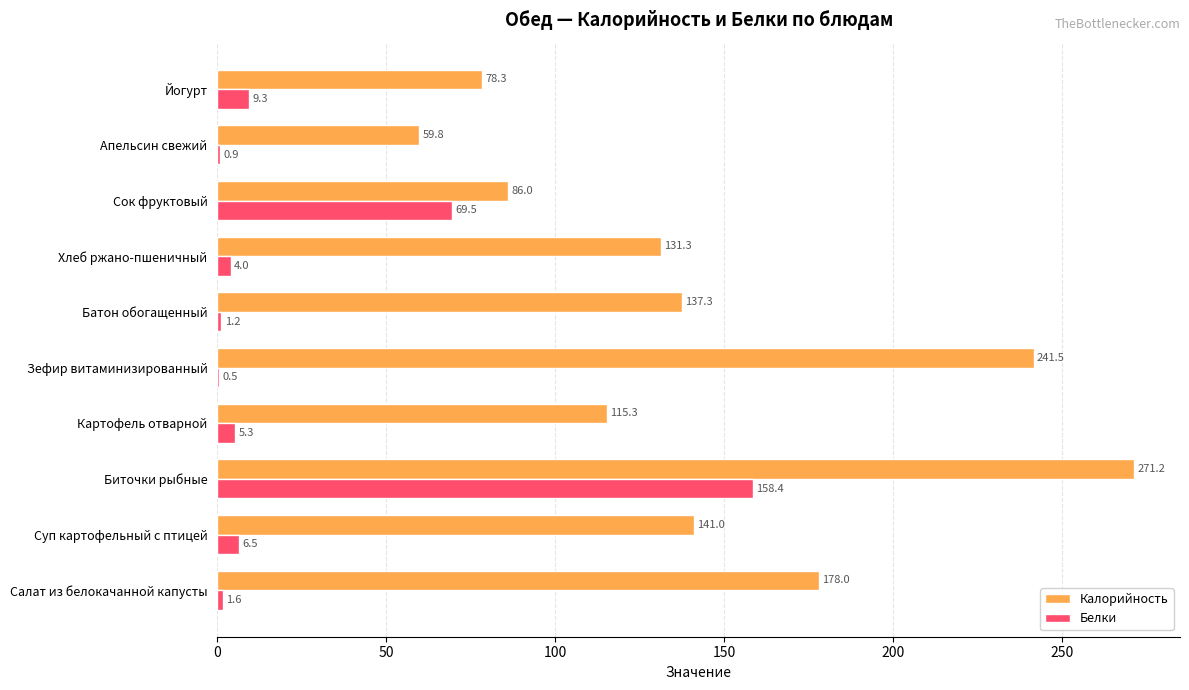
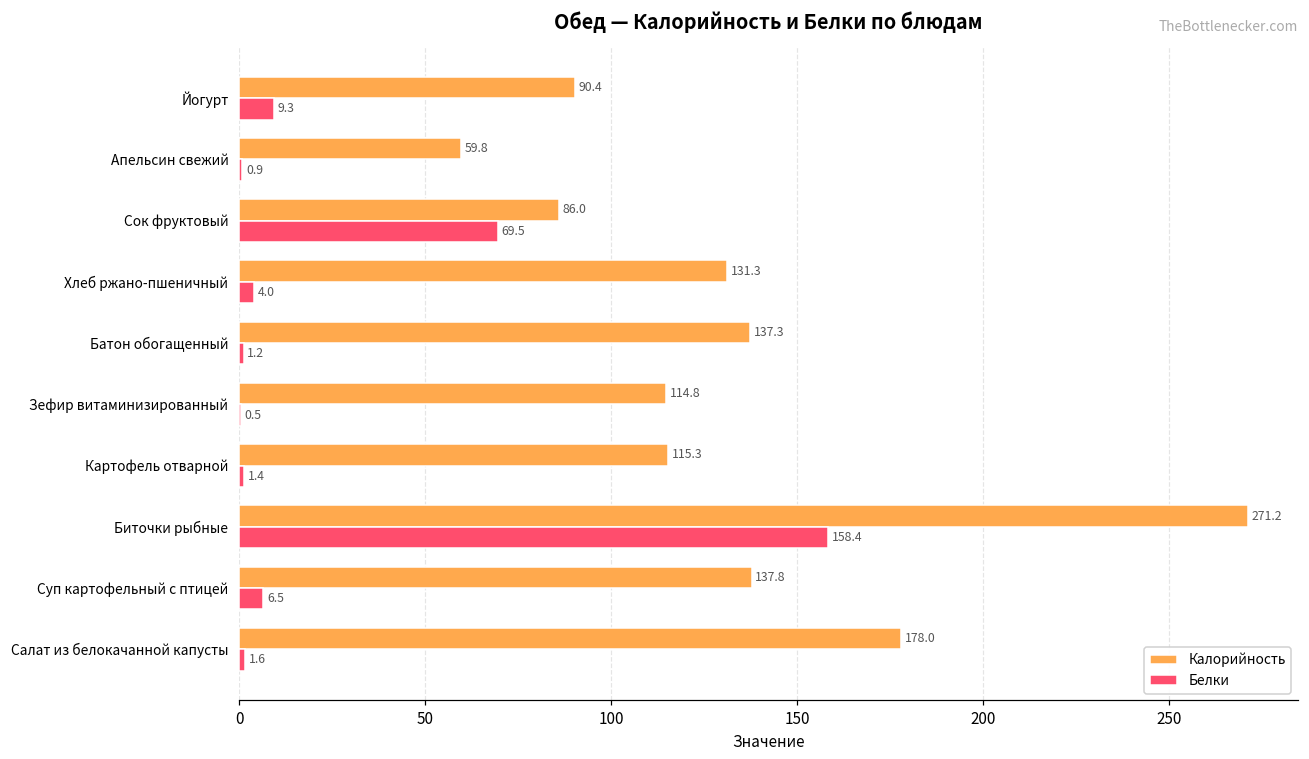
Калорийность, Йогурт: 78.3 -> 90.4
Калорийность, Зефир витаминизированный: 241.5 -> 114.8
Белки, Картофель отварной: 5.3 -> 1.4
Калорийность, Суп картофельный с птицей: 141.0 -> 137.8
